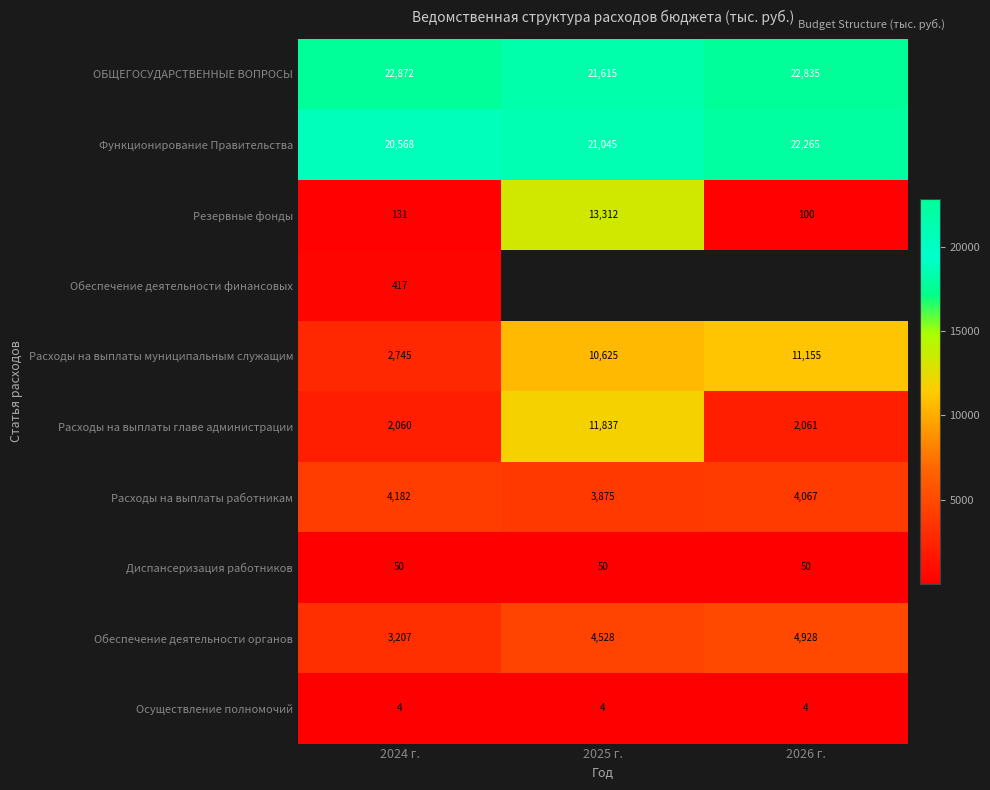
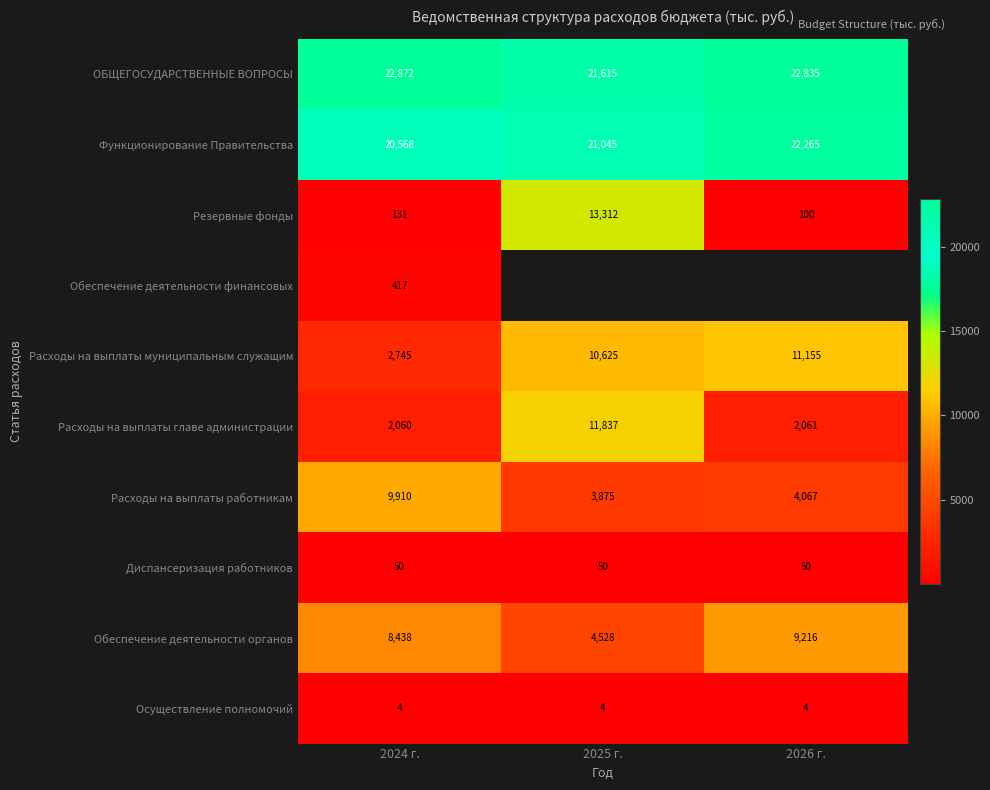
Расходы на выплаты работникам, 2024 г.: 4,182 -> 9,910
Обеспечение деятельности органов, 2024 г.: 3,207 -> 8,438
Обеспечение деятельности органов, 2026 г.: 4,928 -> 9,216
